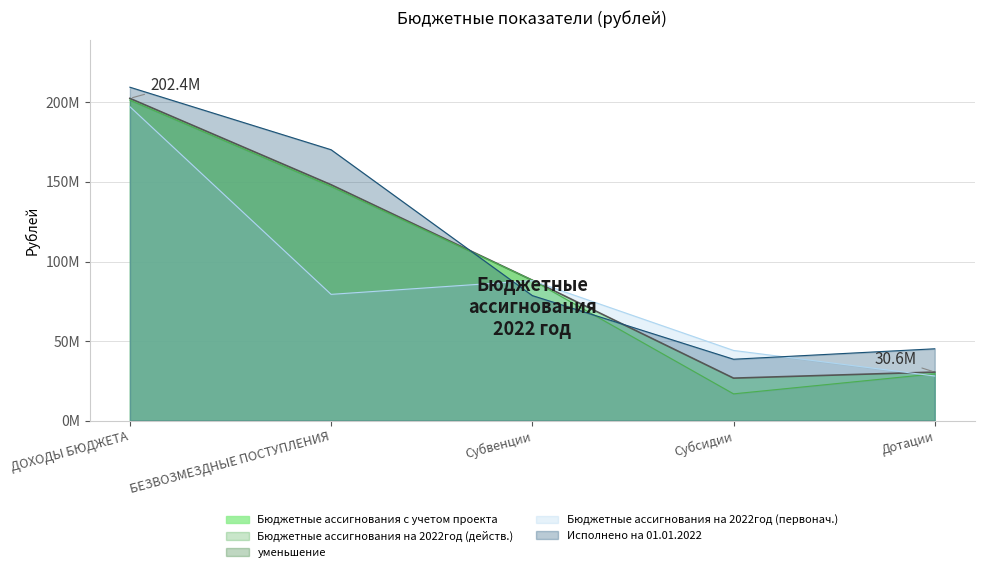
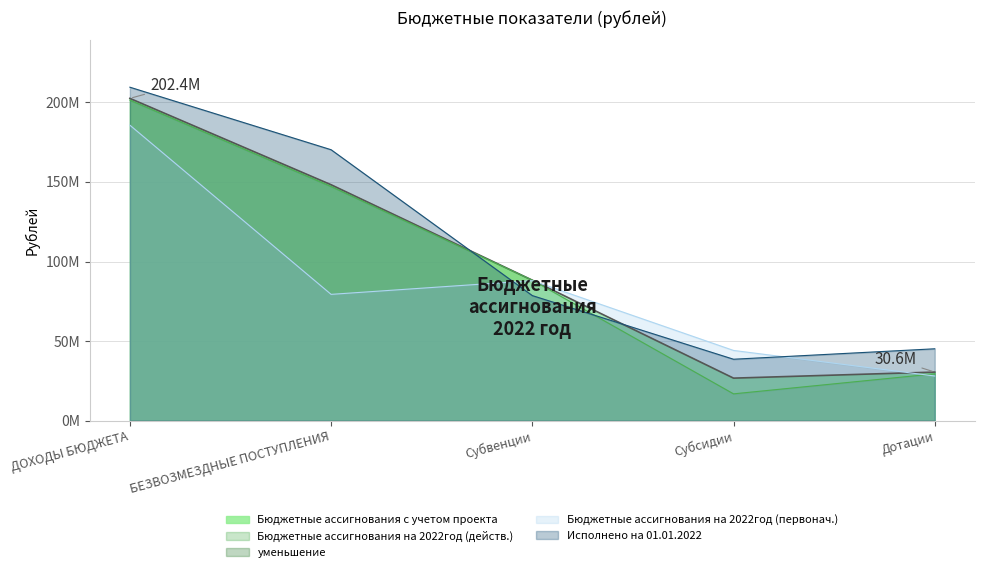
Бюджетные ассигнования на 2022год (первонач.), ДОХОДЫ БЮДЖЕТА: 197000000 -> 186000000
